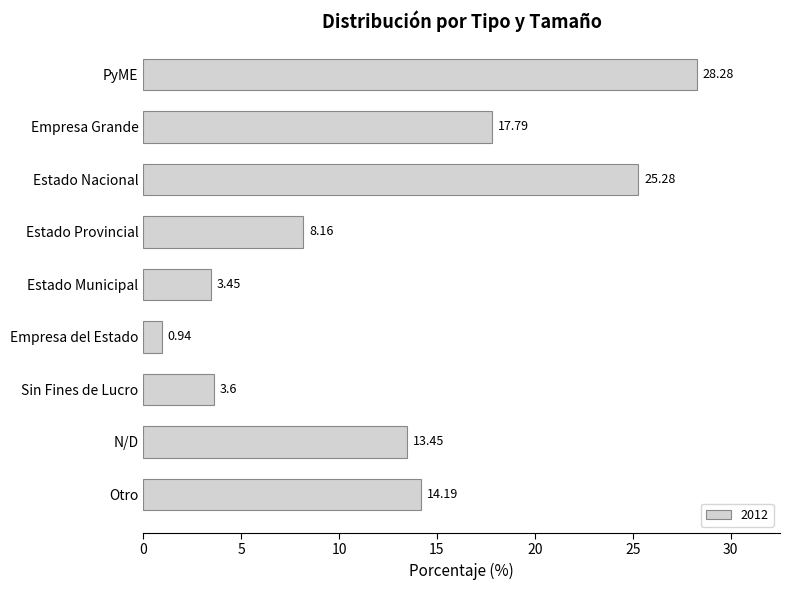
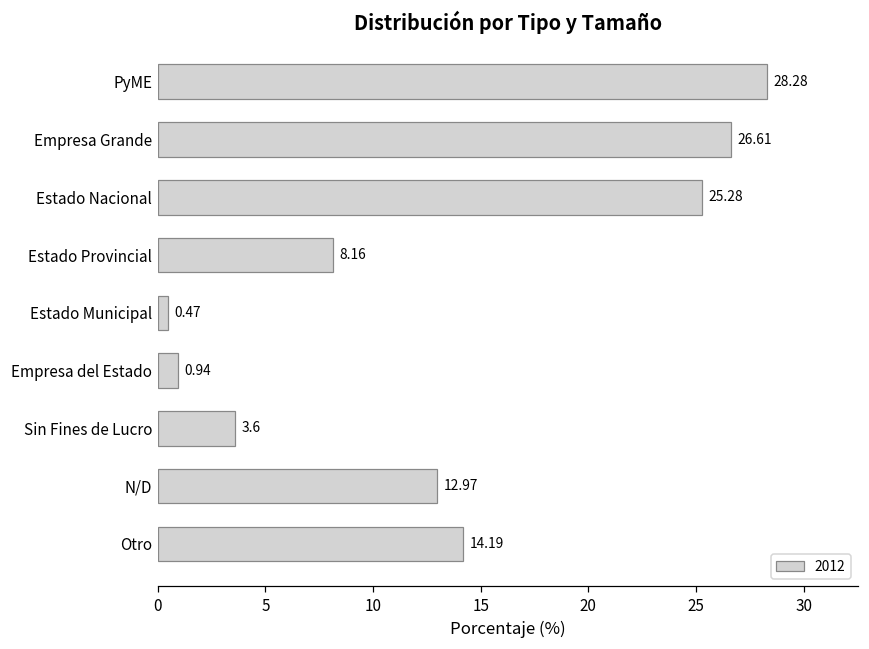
Empresa Grande: 17.79 -> 26.61
Estado Municipal: 3.45 -> 0.47
N/D: 13.45 -> 12.97
